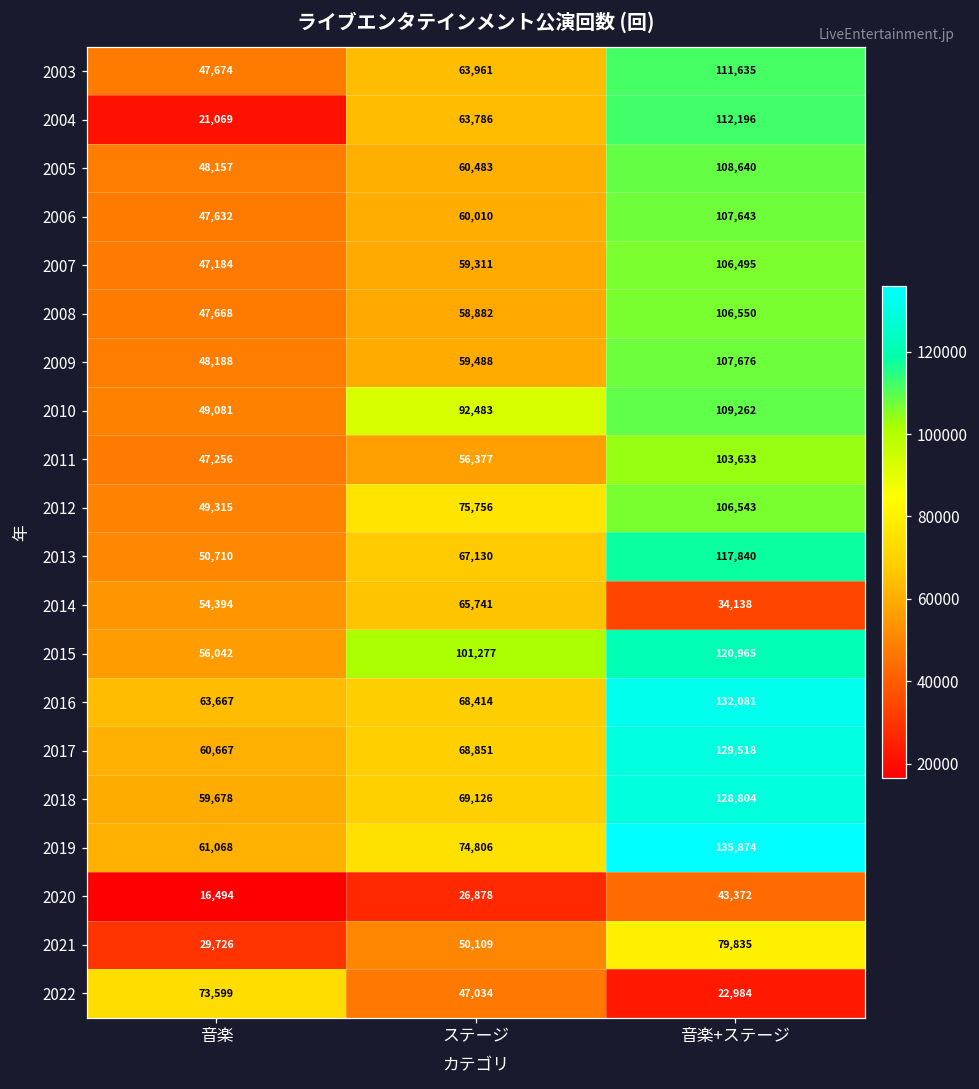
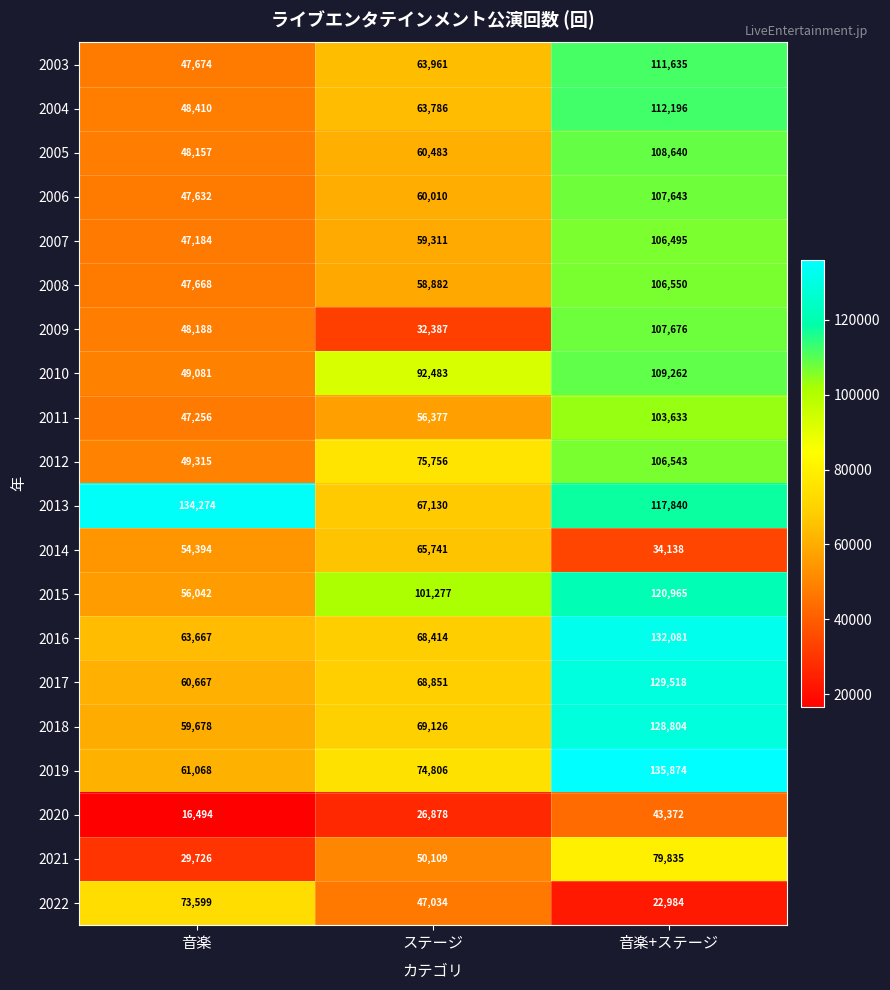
2004, 音楽: 21,069 -> 48,410
2009, ステージ: 59,488 -> 32,387
2013, 音楽: 50,710 -> 134,274
